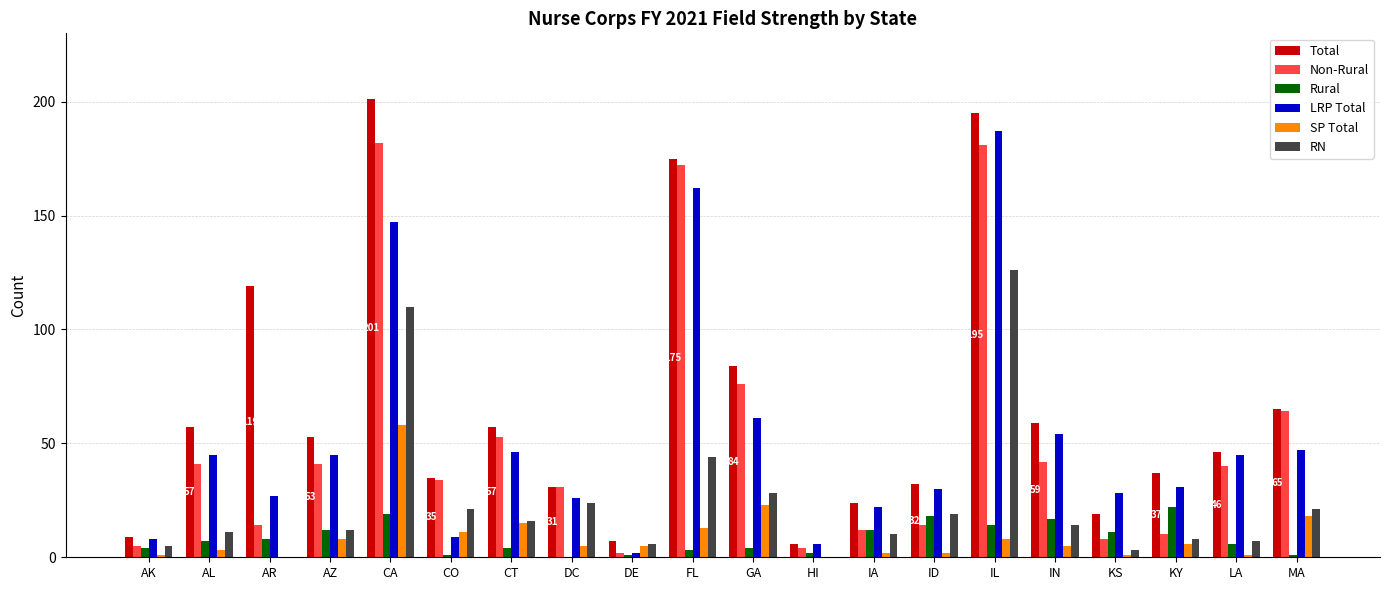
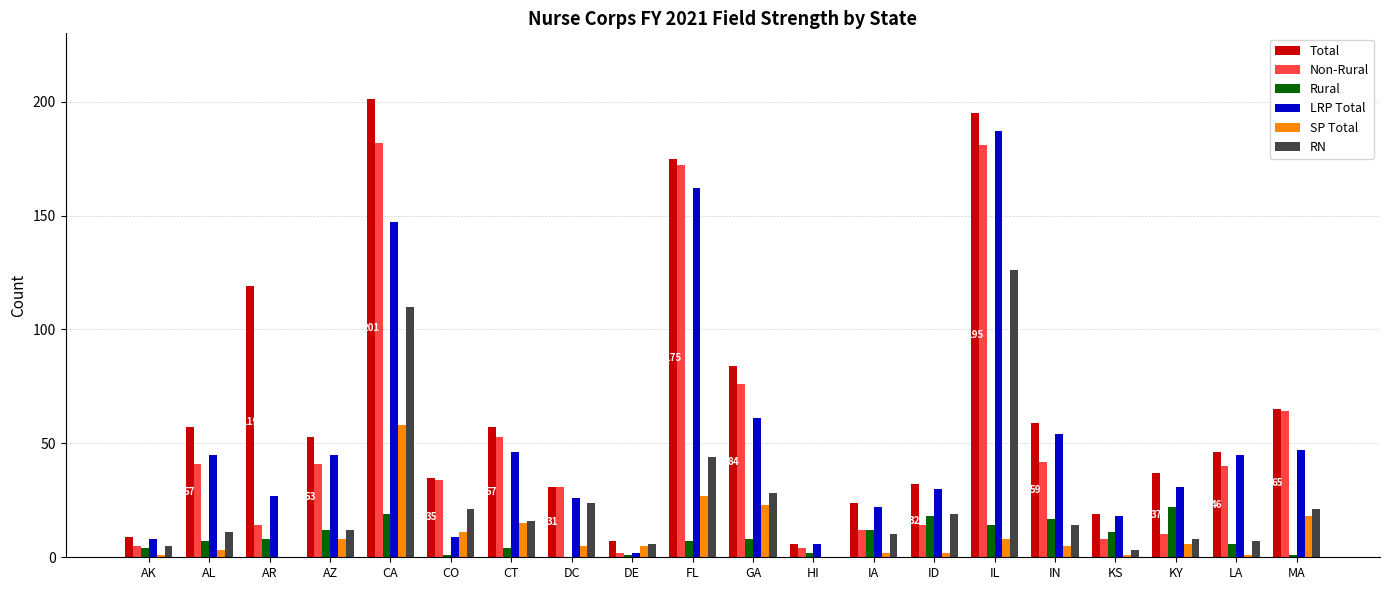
Rural, FL: 3 -> 7
SP Total, FL: 13 -> 27
Rural, GA: 4 -> 8
LRP Total, KS: 28 -> 18
